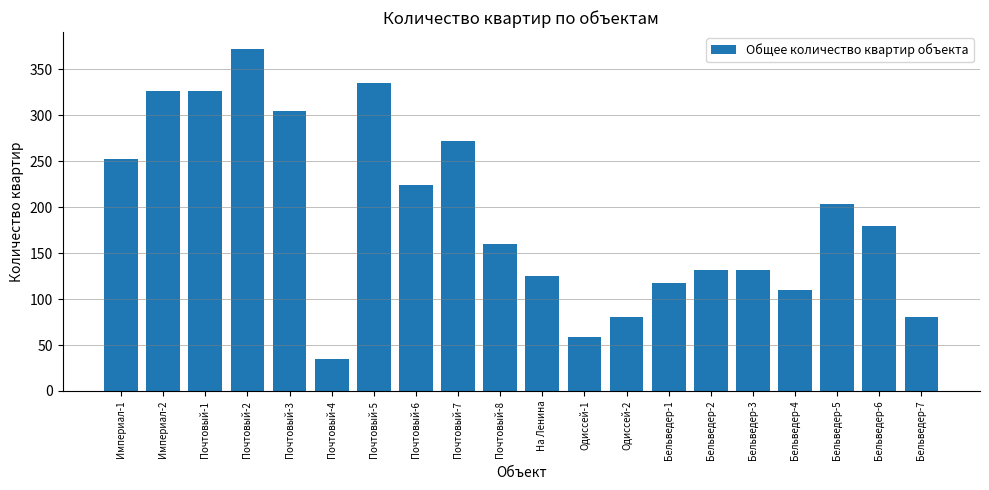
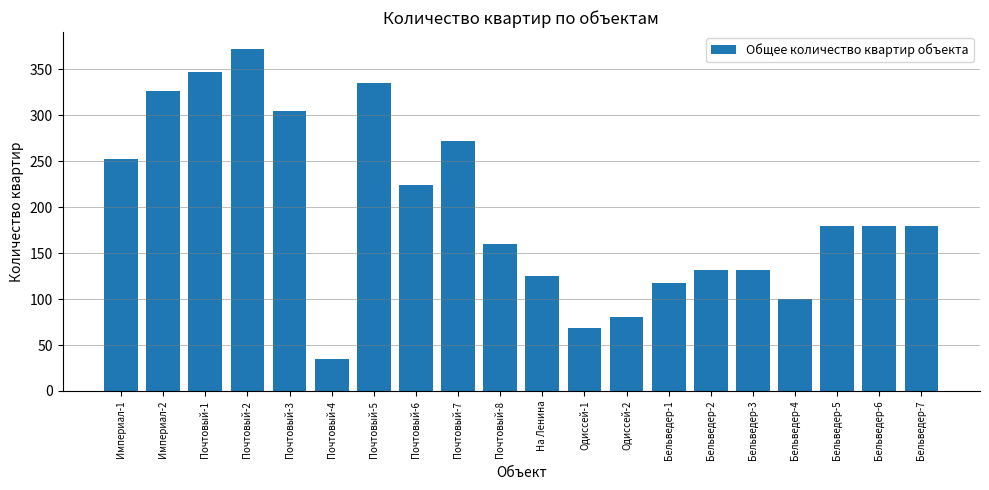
Почтовый-1: 330 -> 350
Одиссей-1: 60 -> 70
Бельведер-4: 110 -> 100
Бельведер-5: 200 -> 180
Бельведер-7: 80 -> 180
